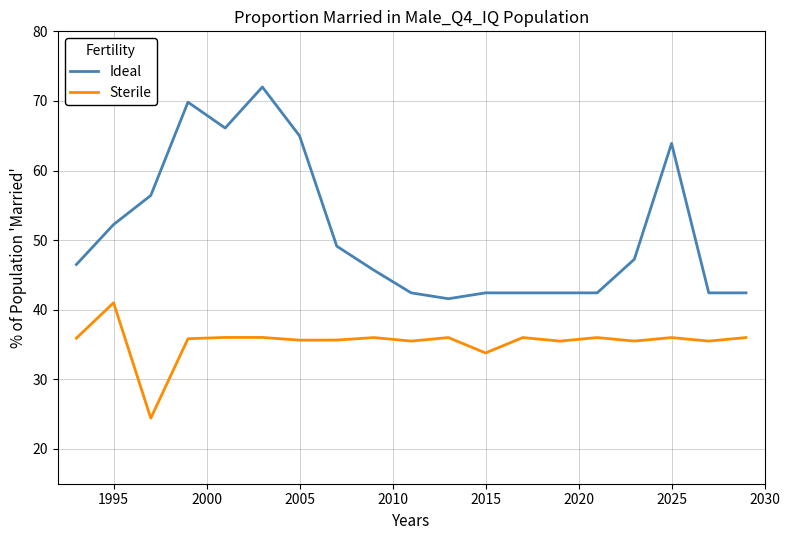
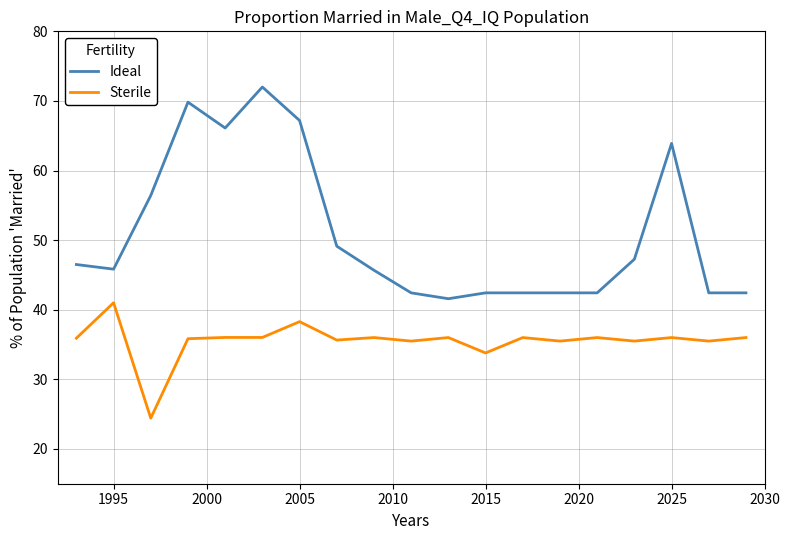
Ideal, 1995: 52 -> 46
Ideal, 2005: 65 -> 67
Sterile, 2005: 36 -> 38
